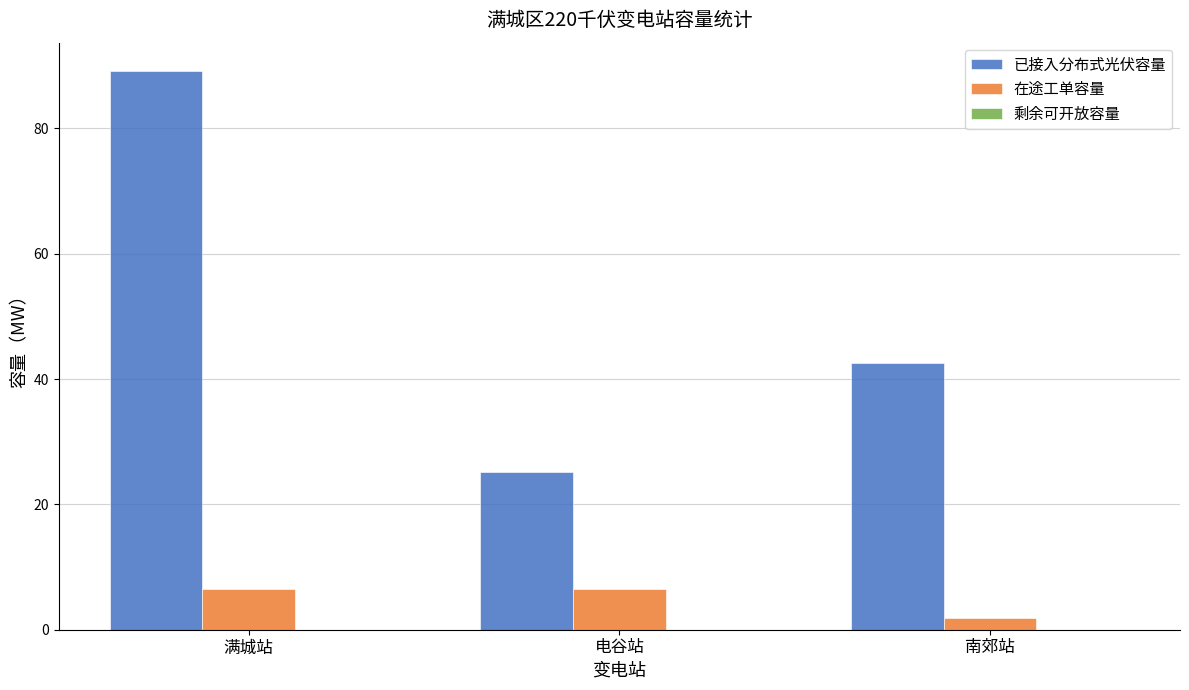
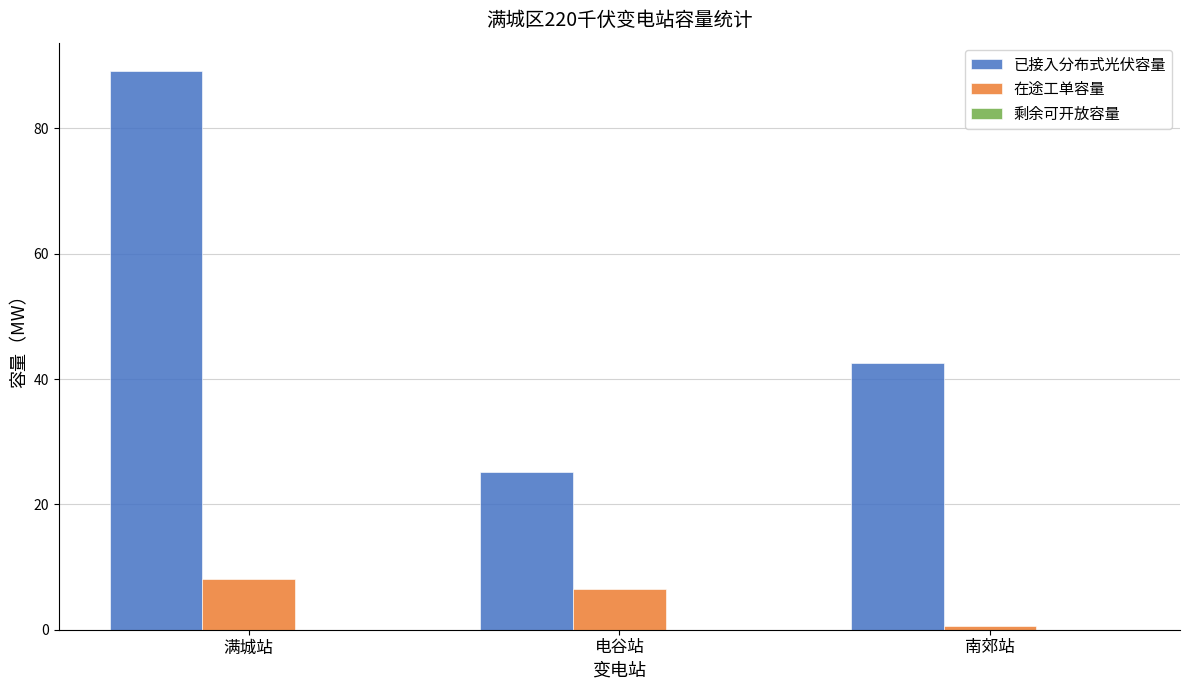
在途工单容量, 满城站: 7 -> 8
在途工单容量, 南郊站: 2 -> 1
